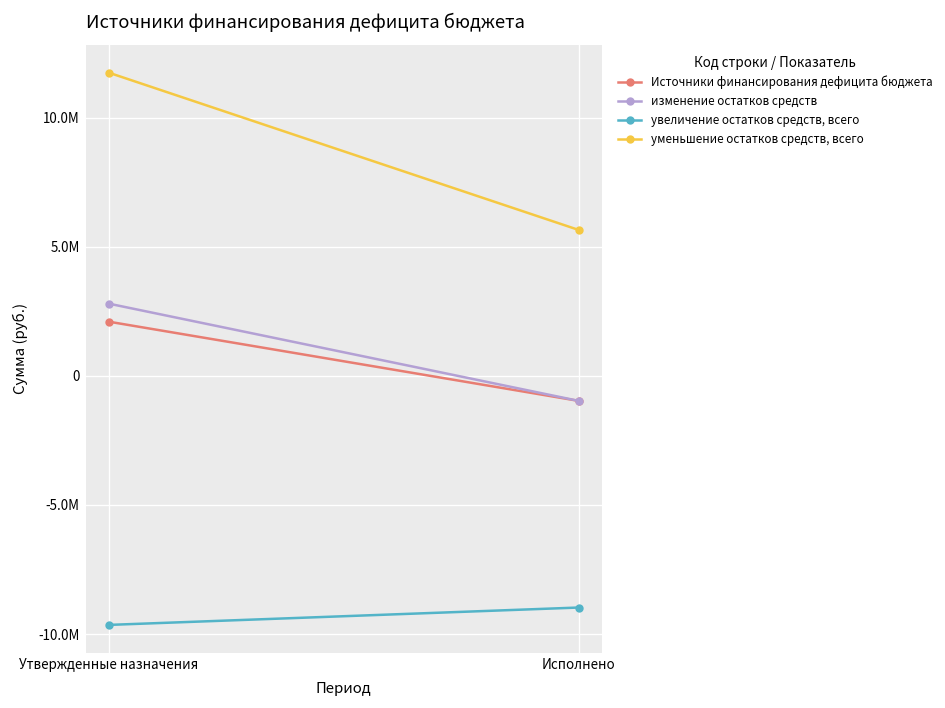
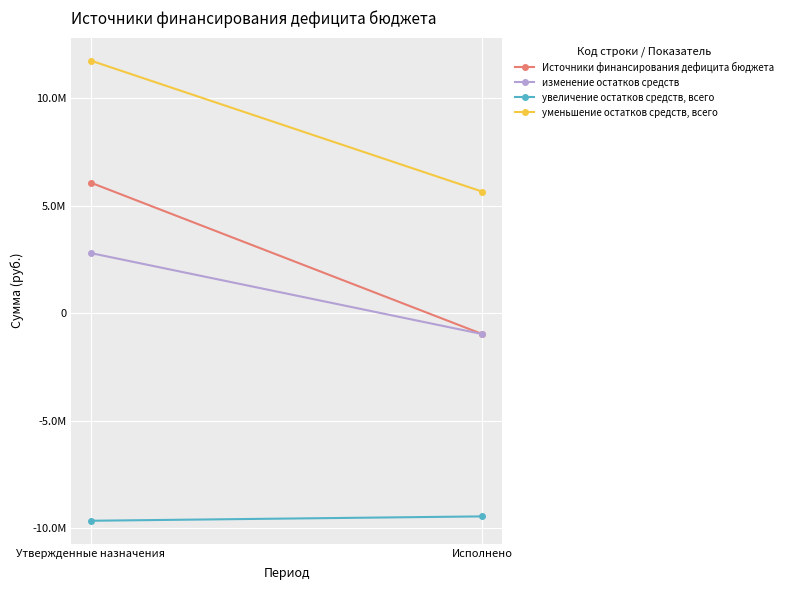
Источники финансирования дефицита бюджета, Утвержденные назначения: 2100000 -> 6100000
увеличение остатков средств, всего, Исполнено: -9000000 -> -9400000
